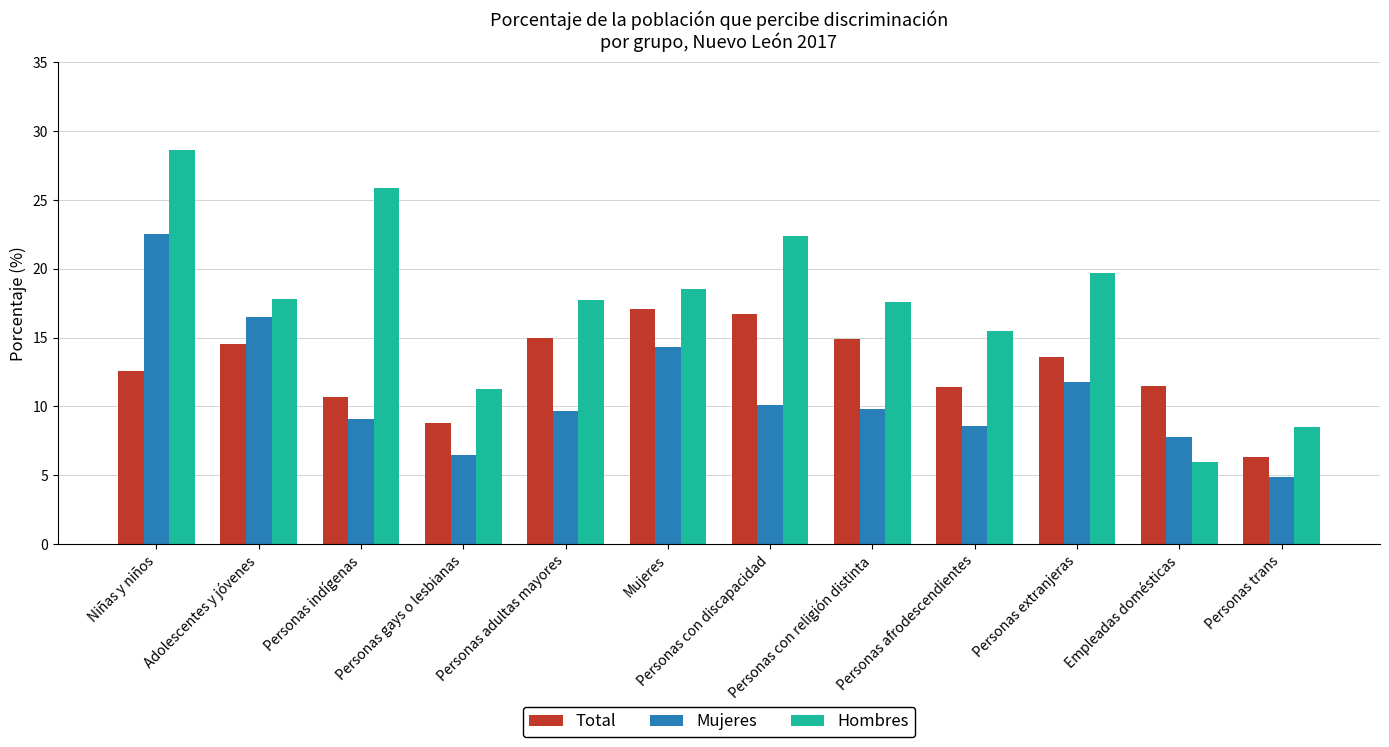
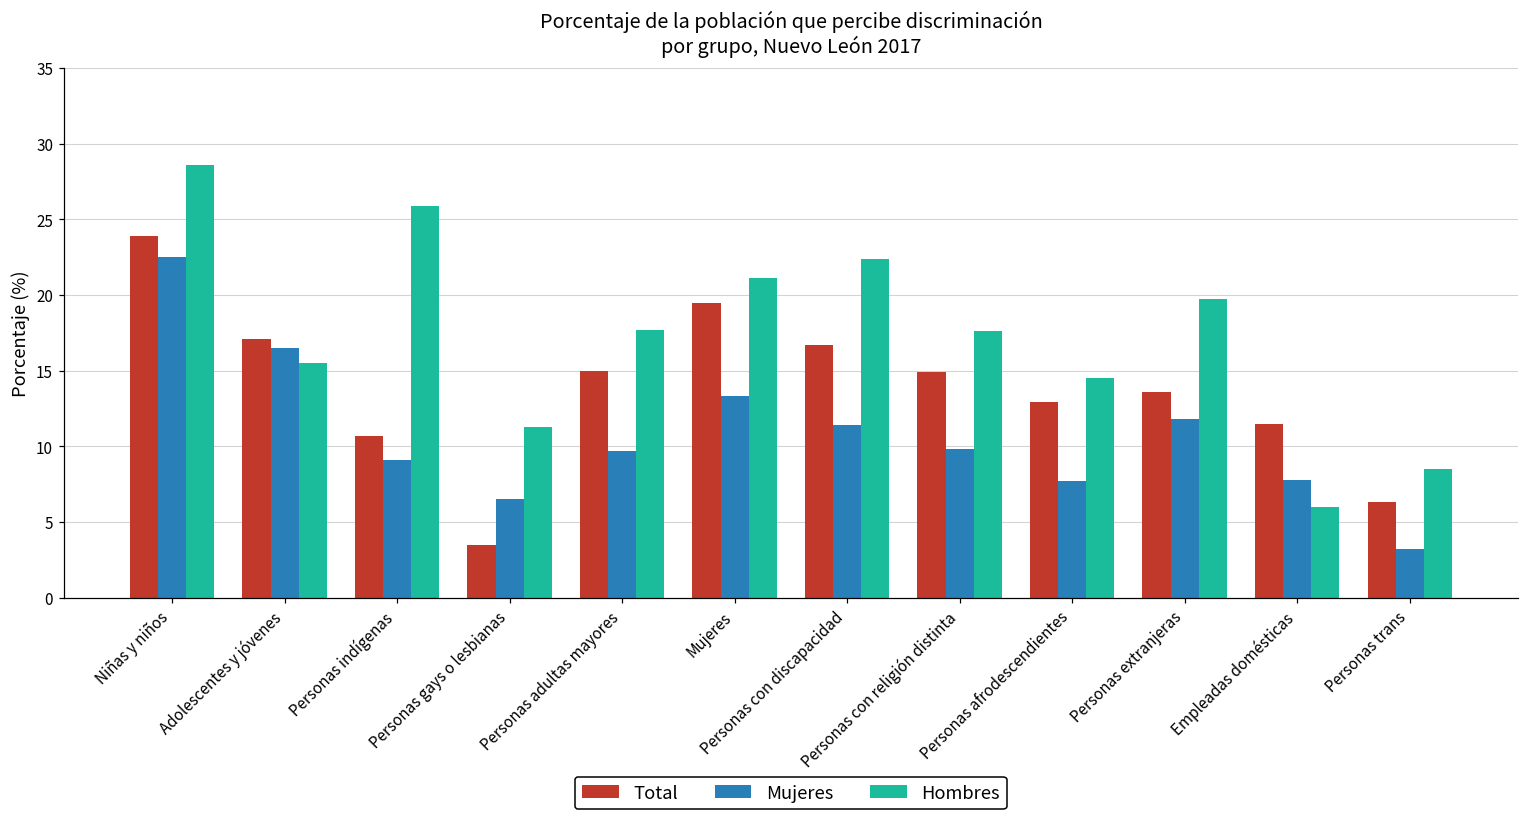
Total, Niñas y niños: 12.6 -> 23.9
Total, Adolescentes y jóvenes: 14.5 -> 17.1
Hombres, Adolescentes y jóvenes: 17.8 -> 15.5
Total, Personas gays o lesbianas: 8.8 -> 3.5
Total, Mujeres: 17.1 -> 19.5
Mujeres, Mujeres: 14.3 -> 13.3
Hombres, Mujeres: 18.5 -> 21.1
Mujeres, Personas con discapacidad: 10.1 -> 11.4
Total, Personas afrodescendientes: 11.4 -> 12.9
Mujeres, Personas afrodescendientes: 8.6 -> 7.7
Hombres, Personas afrodescendientes: 15.5 -> 14.5
Mujeres, Personas trans: 4.9 -> 3.2
